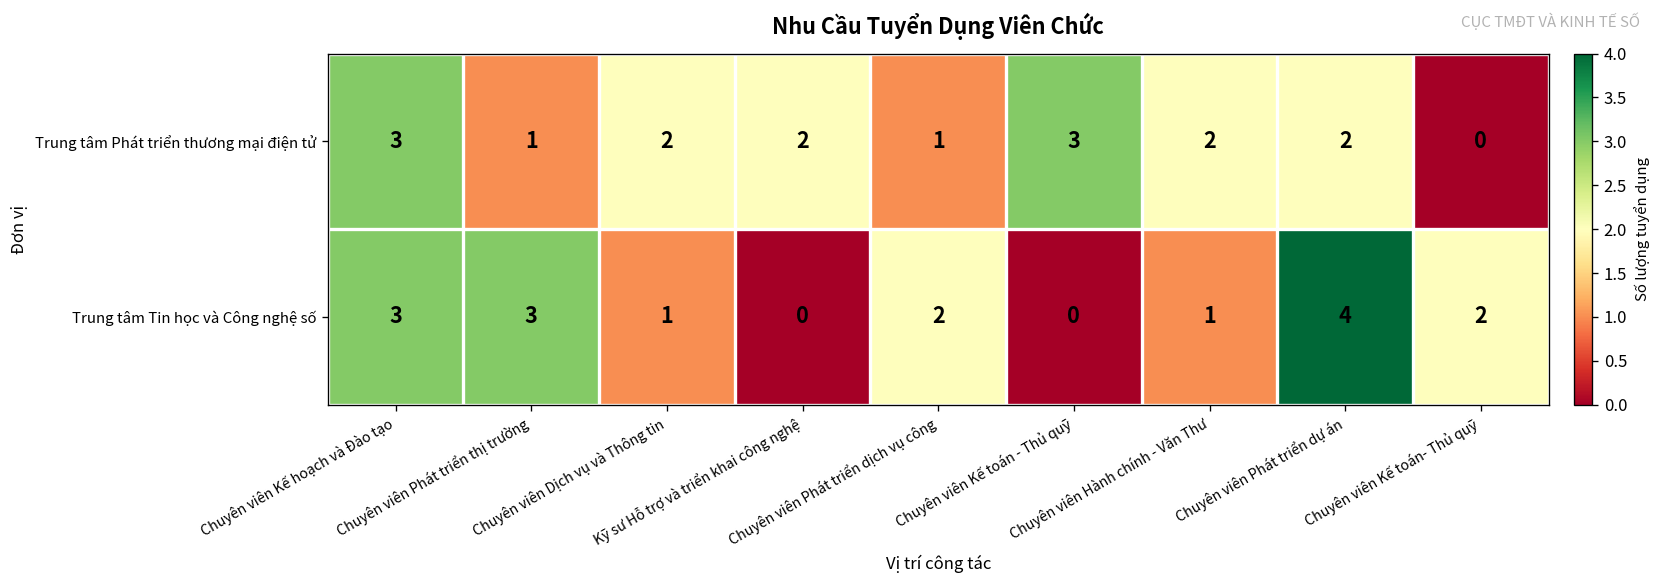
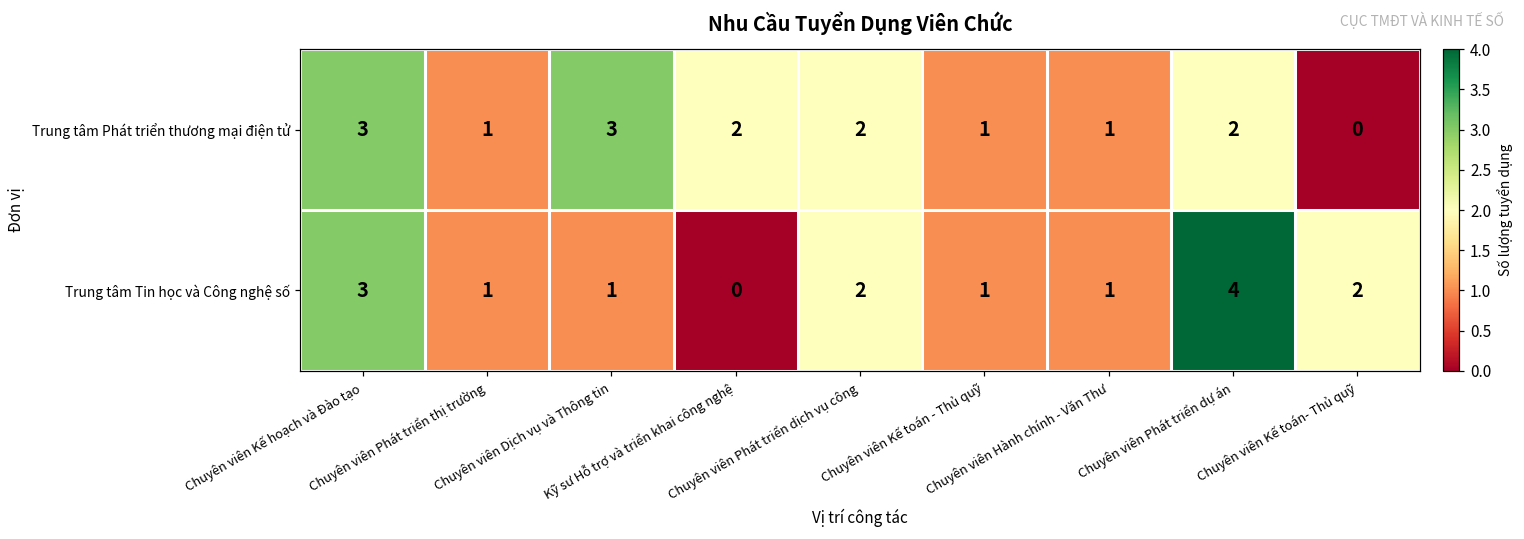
Trung tâm Phát triển thương mại điện tử, Chuyên viên Dịch vụ và Thông tin: 2 -> 3
Trung tâm Phát triển thương mại điện tử, Chuyên viên Phát triển dịch vụ công: 1 -> 2
Trung tâm Phát triển thương mại điện tử, Chuyên viên Kế toán - Thủ quỹ: 3 -> 1
Trung tâm Phát triển thương mại điện tử, Chuyên viên Hành chính - Văn Thư: 2 -> 1
Trung tâm Tin học và Công nghệ số, Chuyên viên Phát triển thị trường: 3 -> 1
Trung tâm Tin học và Công nghệ số, Chuyên viên Kế toán - Thủ quỹ: 0 -> 1
